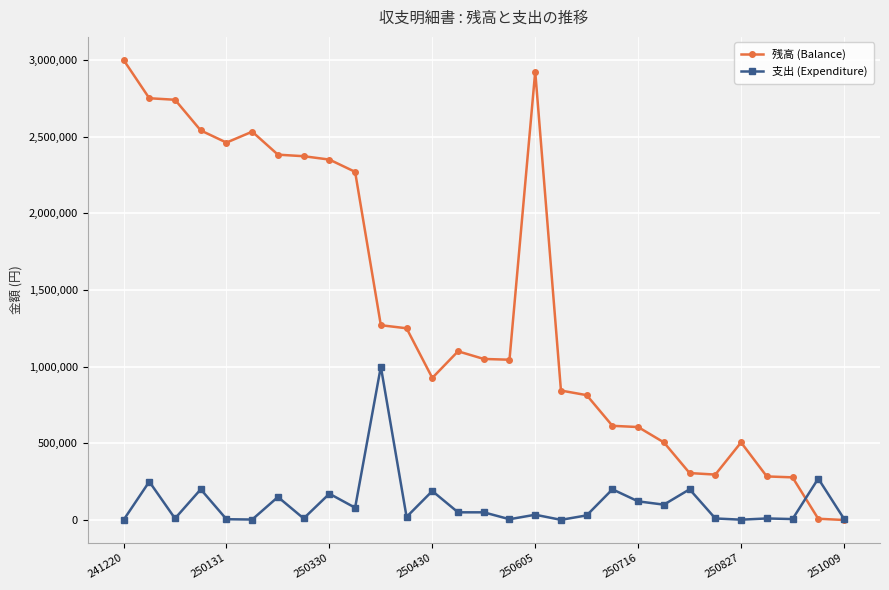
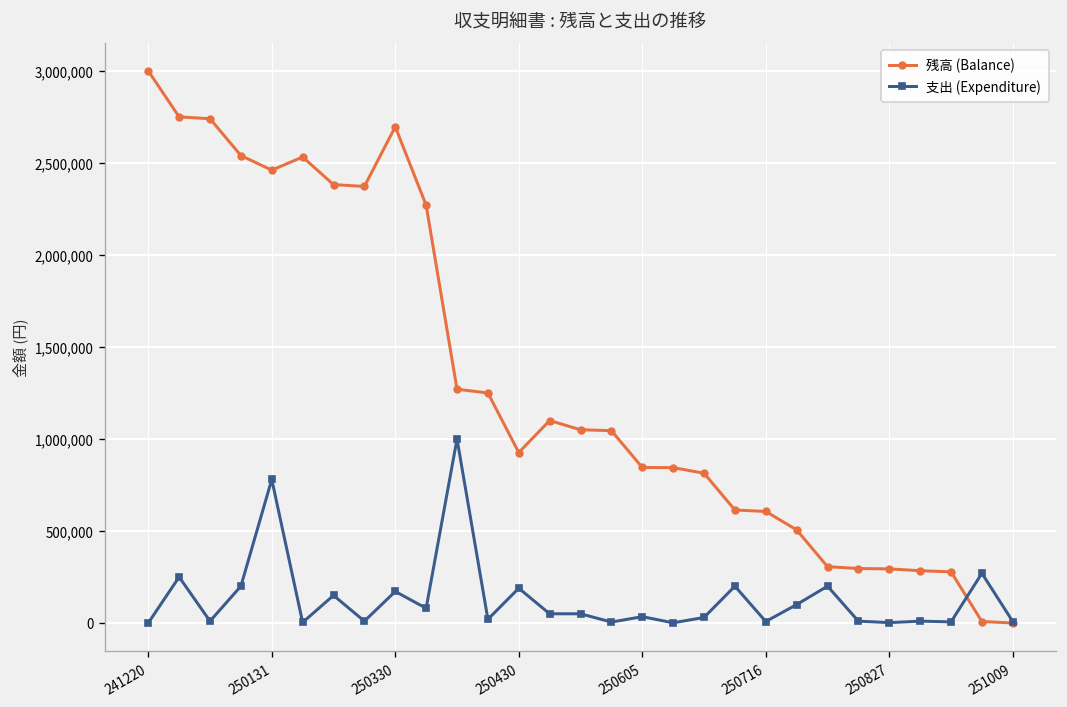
支出 (Expenditure), 250131: 10,000 -> 780,000
残高 (Balance), 250330: 2,350,000 -> 2,700,000
残高 (Balance), 250605: 2,920,000 -> 850,000
支出 (Expenditure), 250716: 120,000 -> 10,000
残高 (Balance), 250827: 510,000 -> 290,000
